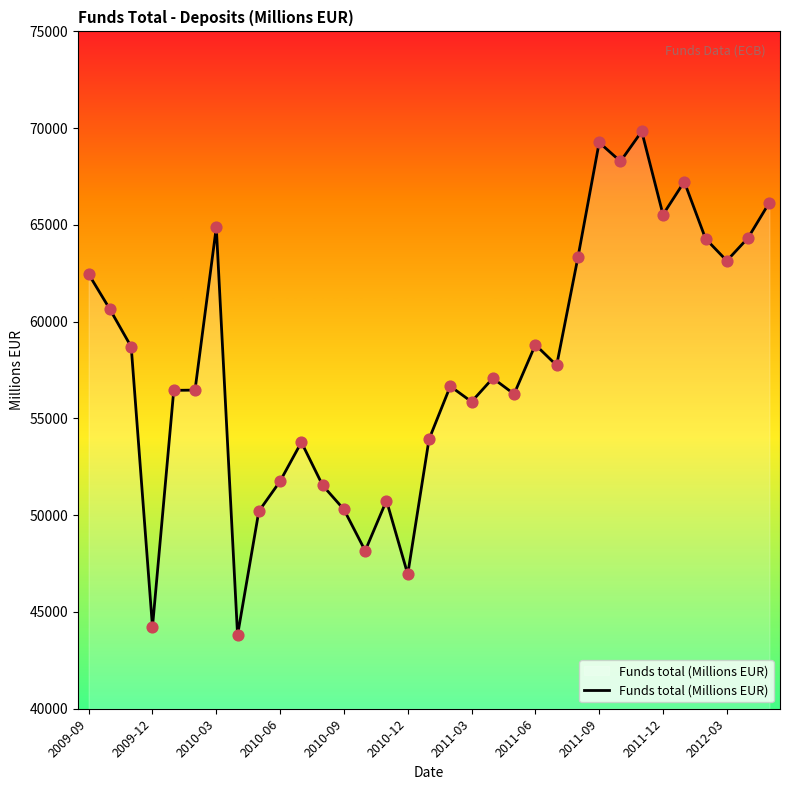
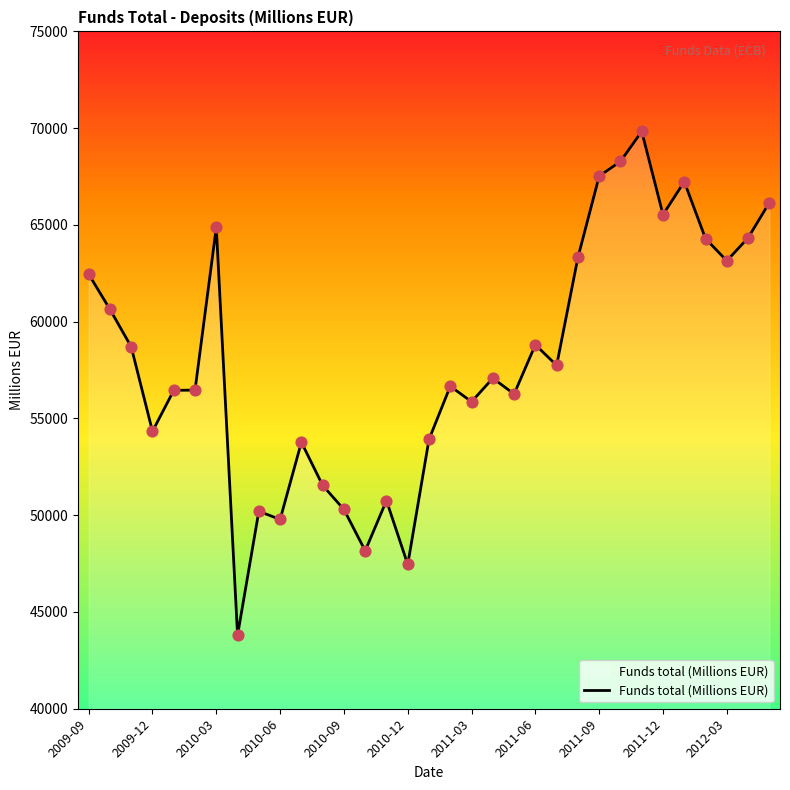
2009-12: 44200 -> 54300
2010-06: 51800 -> 49800
2010-12: 46900 -> 47500
2011-09: 69300 -> 67500
